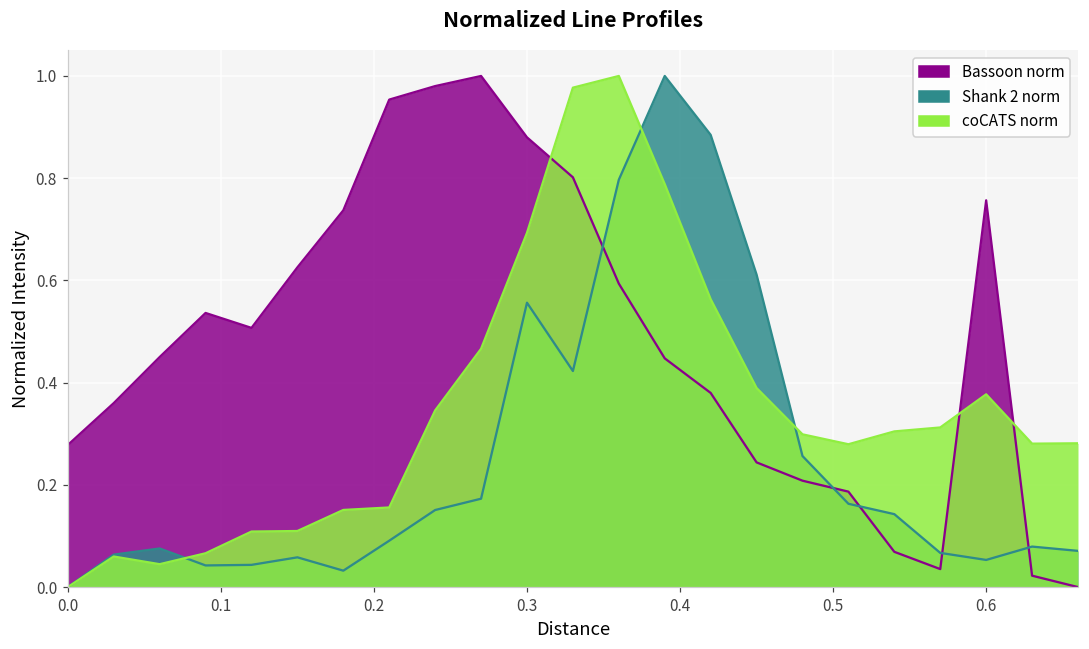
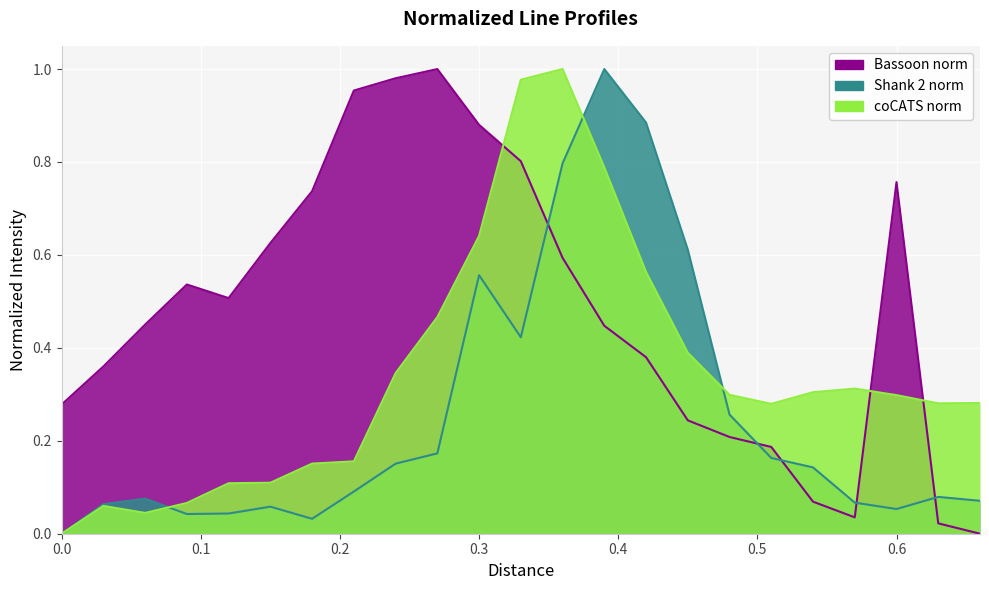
coCATS norm, 0.3: 0.69 -> 0.64
coCATS norm, 0.6: 0.38 -> 0.30
